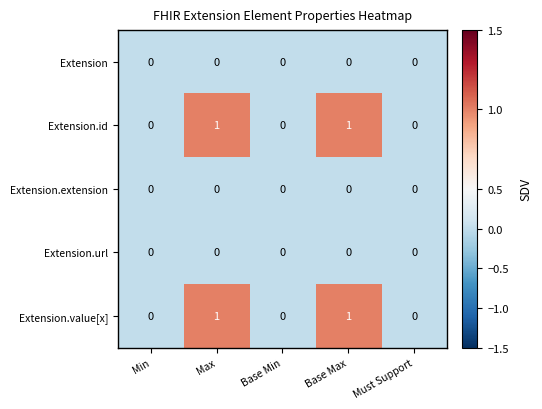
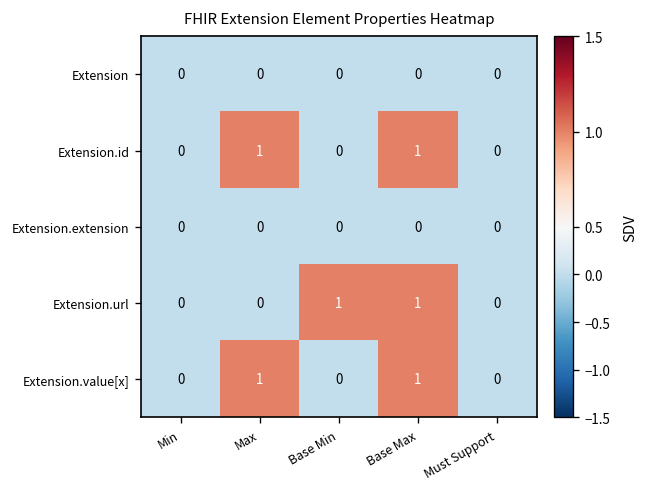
Extension.url, Base Min: 0 -> 1
Extension.url, Base Max: 0 -> 1
